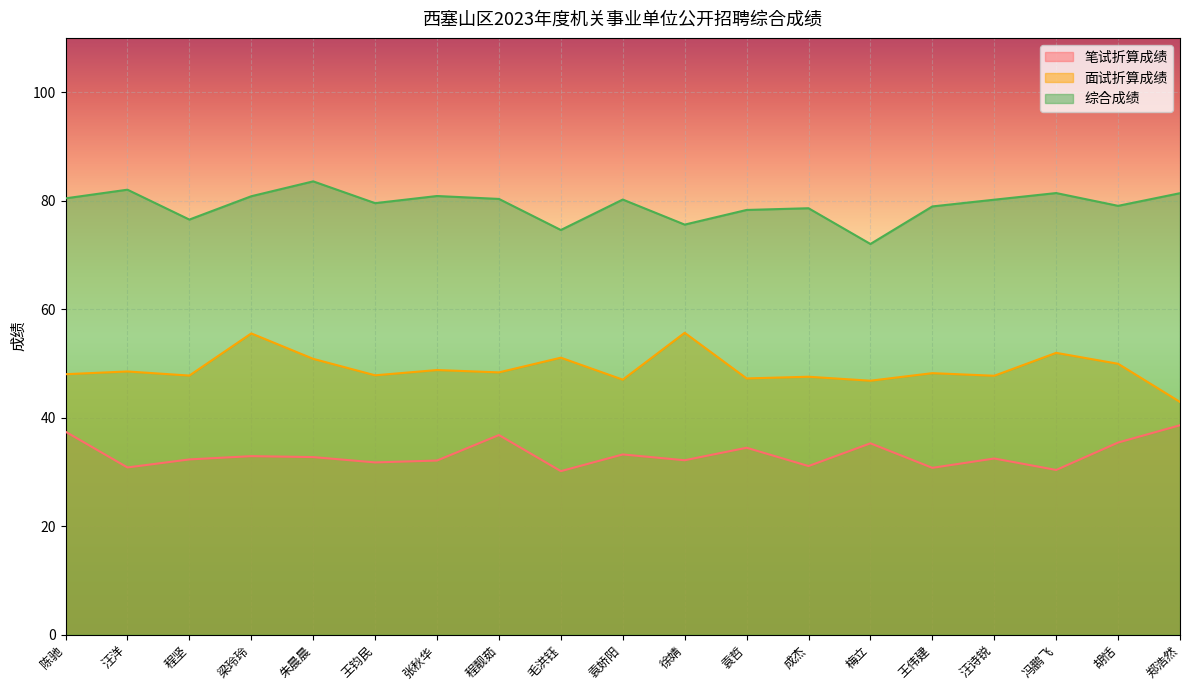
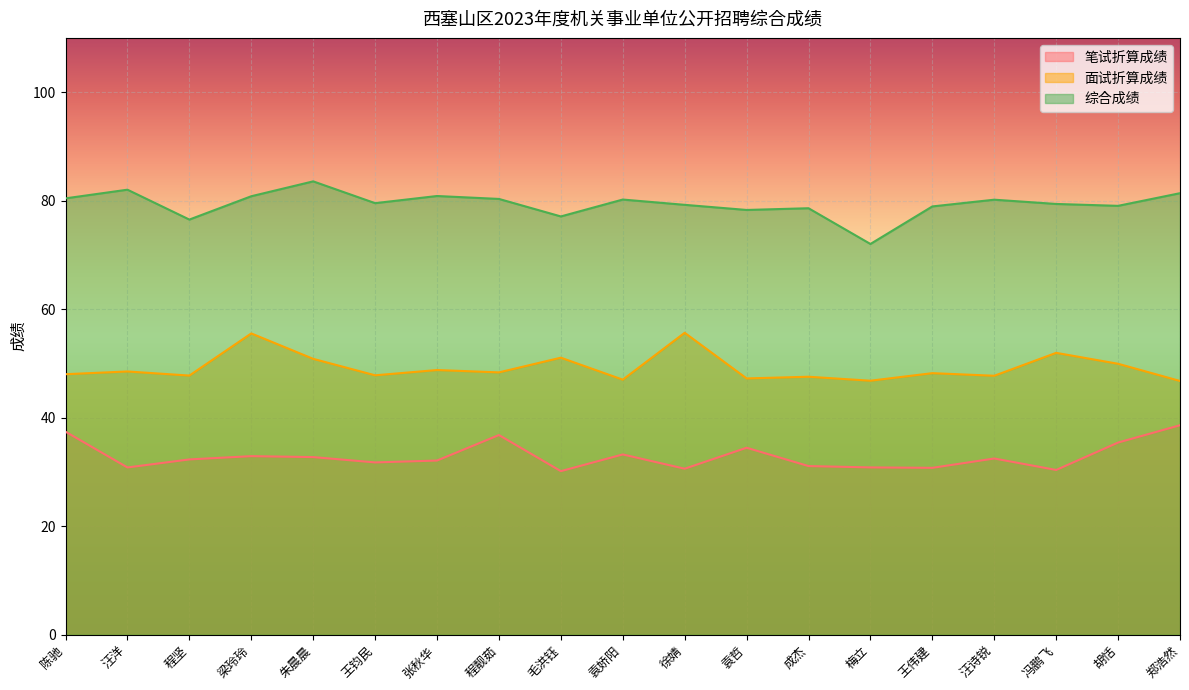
综合成绩, 毛洪钰: 75 -> 77
笔试折算成绩, 徐婧: 32 -> 31
综合成绩, 徐婧: 76 -> 79
笔试折算成绩, 梅立: 35 -> 31
综合成绩, 冯鹏飞: 81 -> 79
面试折算成绩, 郑浩然: 43 -> 47
